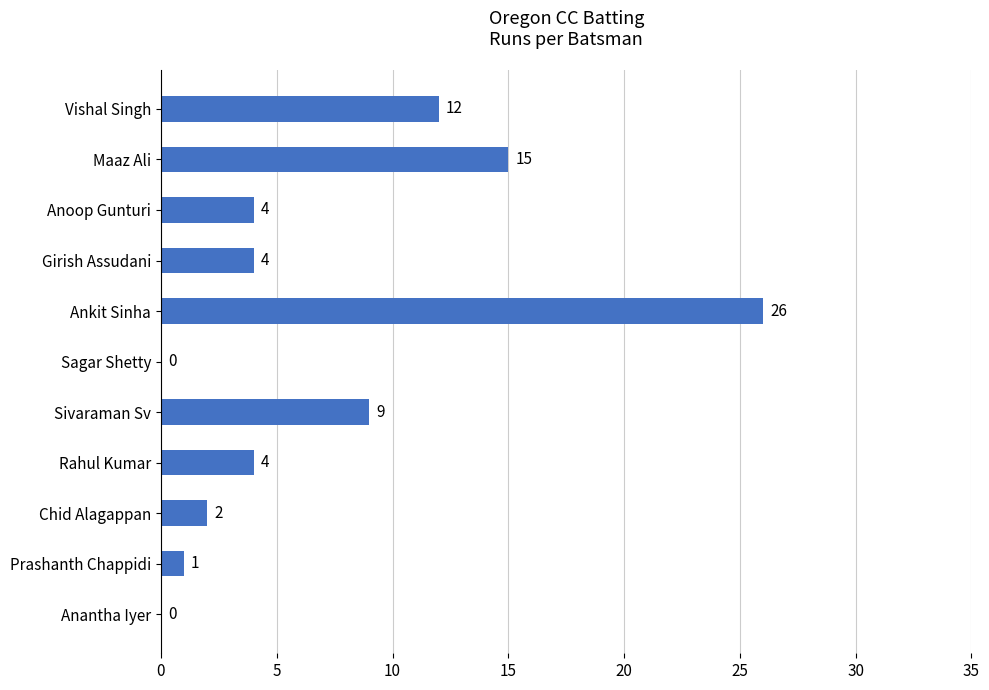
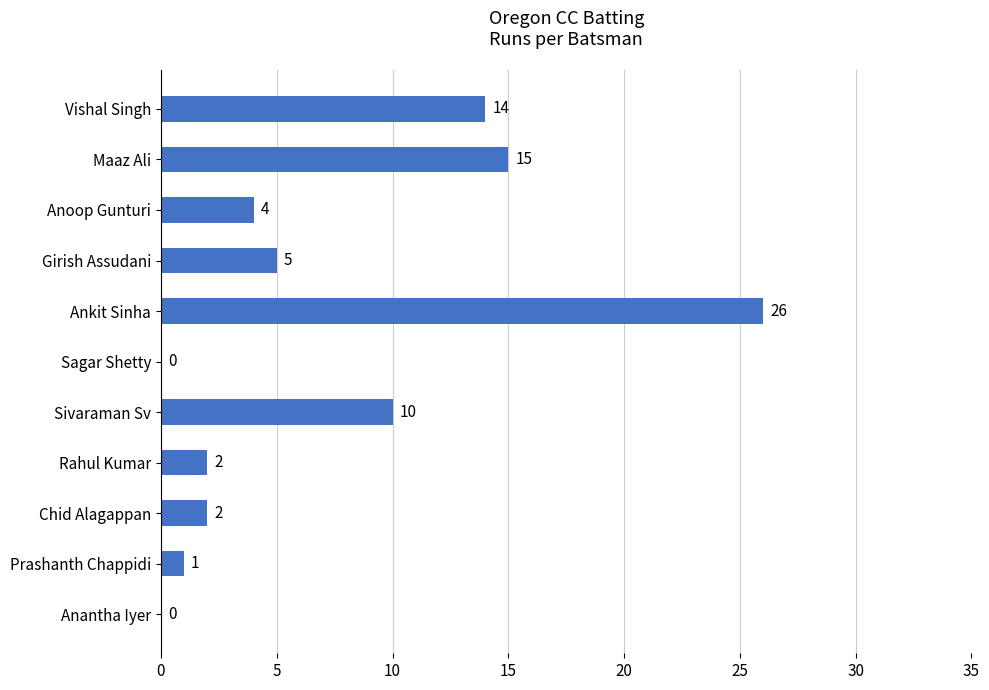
Vishal Singh: 12 -> 14
Girish Assudani: 4 -> 5
Sivaraman Sv: 9 -> 10
Rahul Kumar: 4 -> 2
